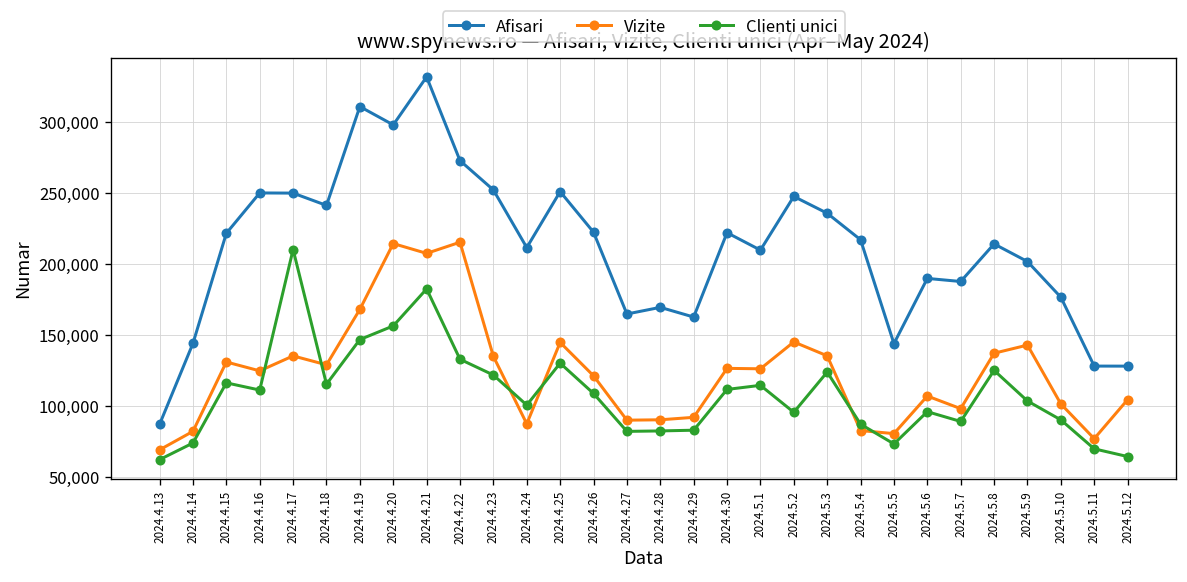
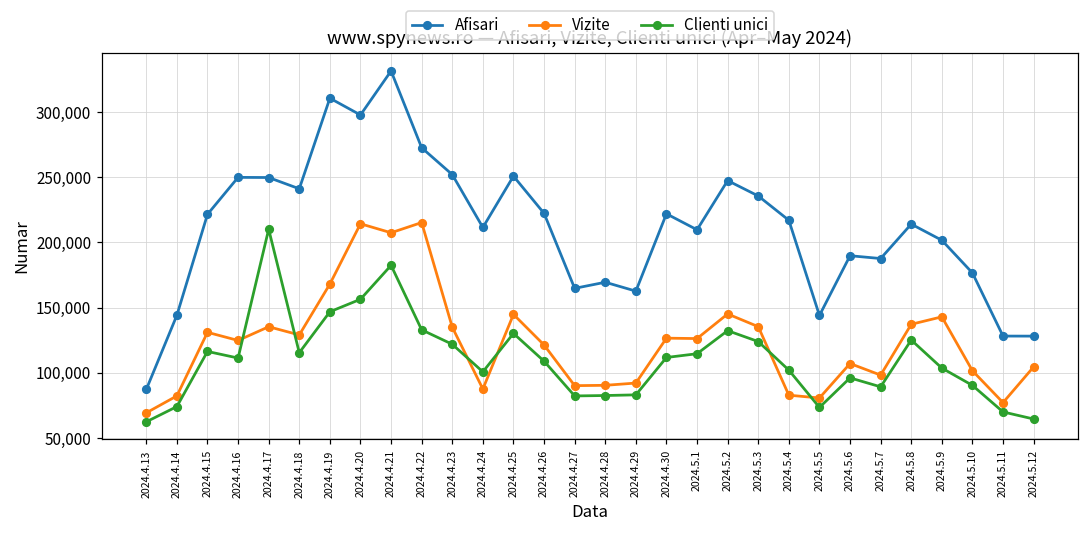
Clienti unici, 2024.5.2: 96,000 -> 132,000
Clienti unici, 2024.5.4: 87,000 -> 102,000
